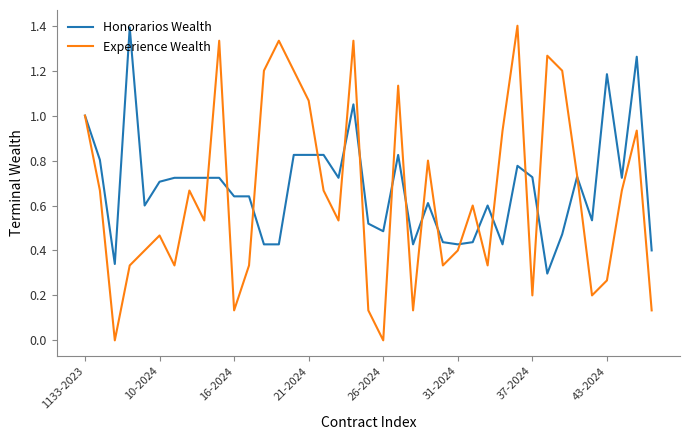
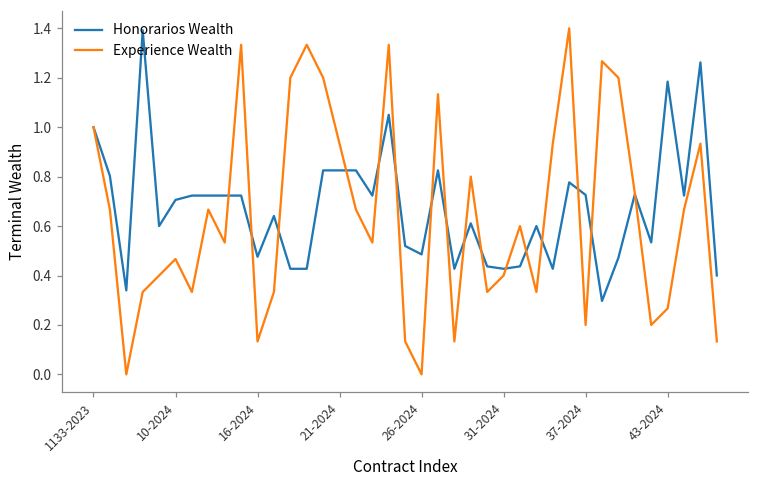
Honorarios Wealth, 16-2024: 0.64 -> 0.48
Experience Wealth, 21-2024: 1.07 -> 0.93
